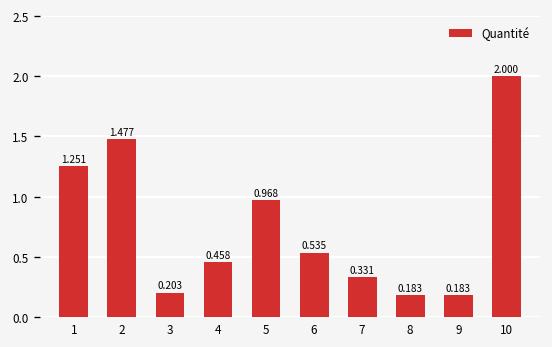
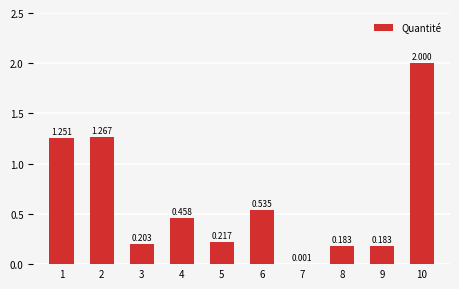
2: 1.477 -> 1.267
5: 0.968 -> 0.217
7: 0.331 -> 0.001
